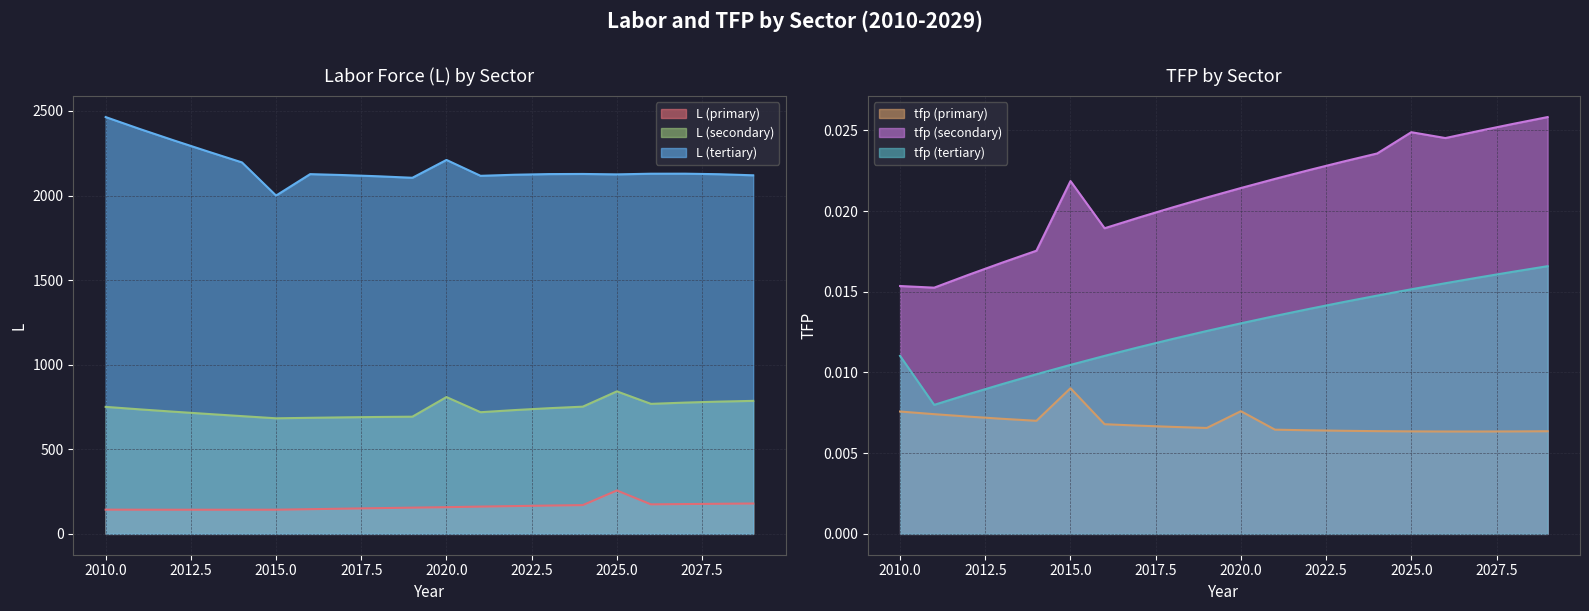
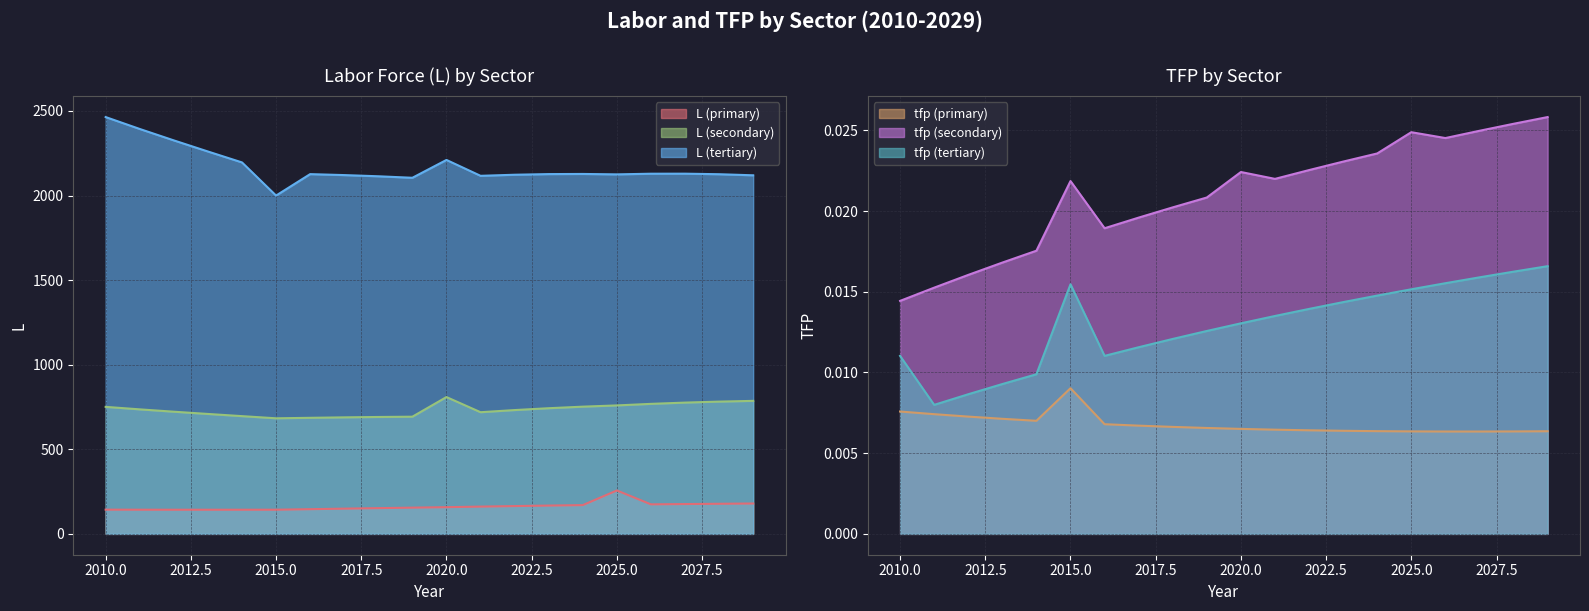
Labor Force (L) by Sector, L (secondary), 2025.0: 840 -> 760
TFP by Sector, tfp (secondary), 2010.0: 0.0154 -> 0.0144
TFP by Sector, tfp (tertiary), 2015.0: 0.0105 -> 0.0155
TFP by Sector, tfp (primary), 2020.0: 0.0076 -> 0.0065
TFP by Sector, tfp (secondary), 2020.0: 0.0214 -> 0.0224
